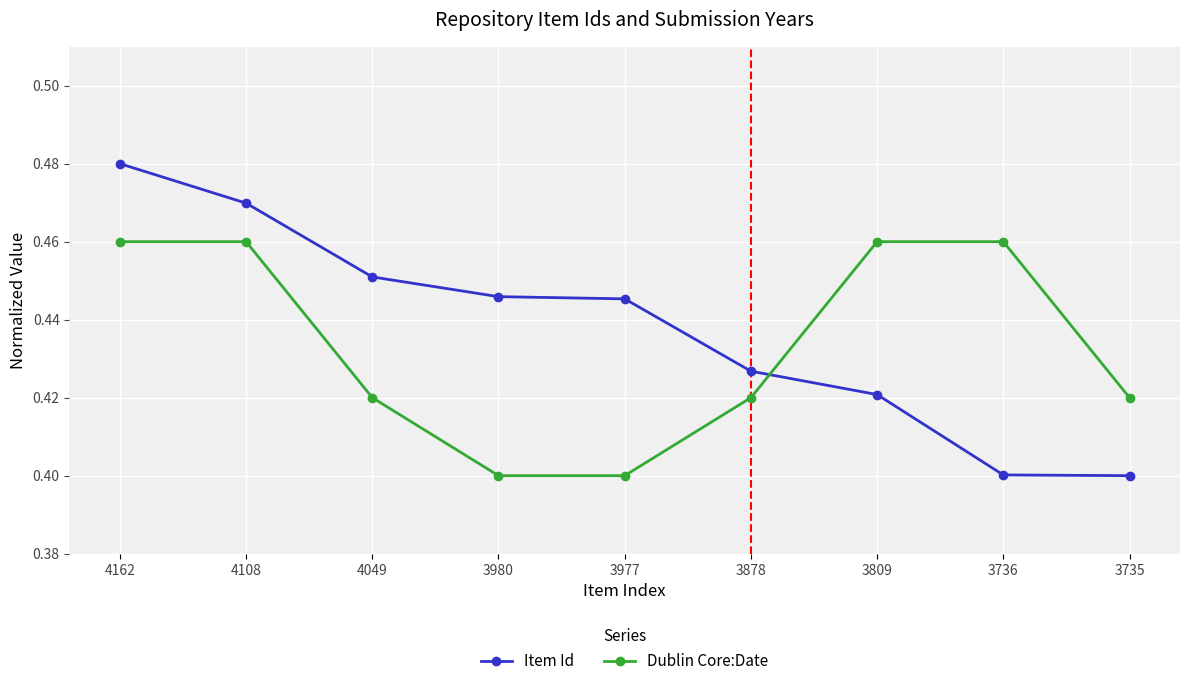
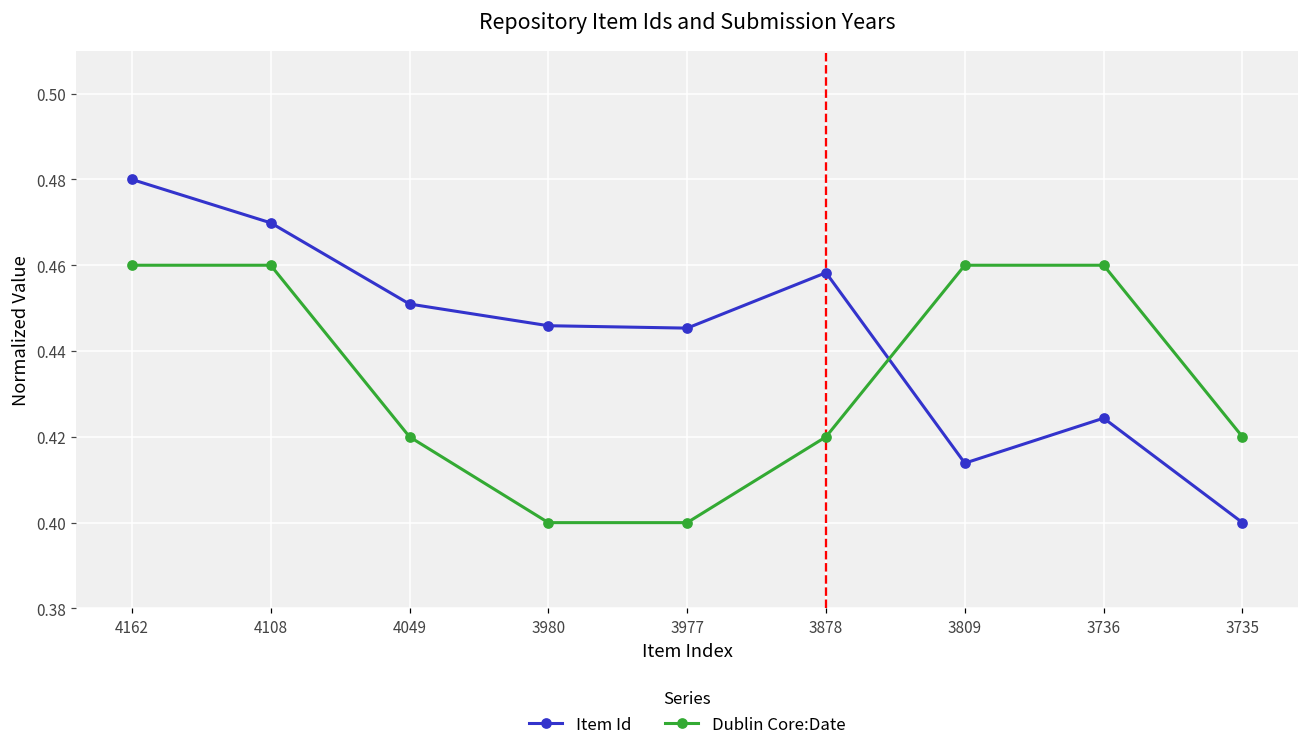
Item Id, 3878: 0.427 -> 0.458
Item Id, 3809: 0.421 -> 0.414
Item Id, 3736: 0.400 -> 0.424
